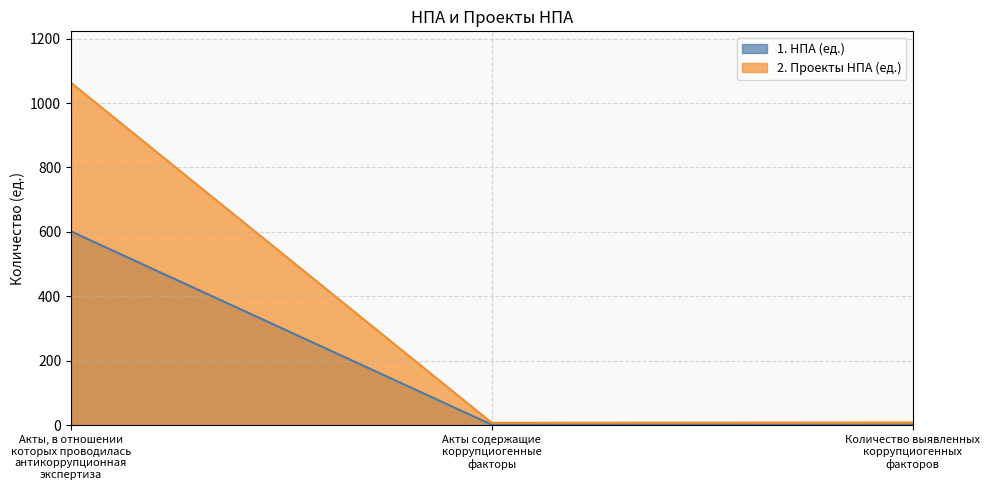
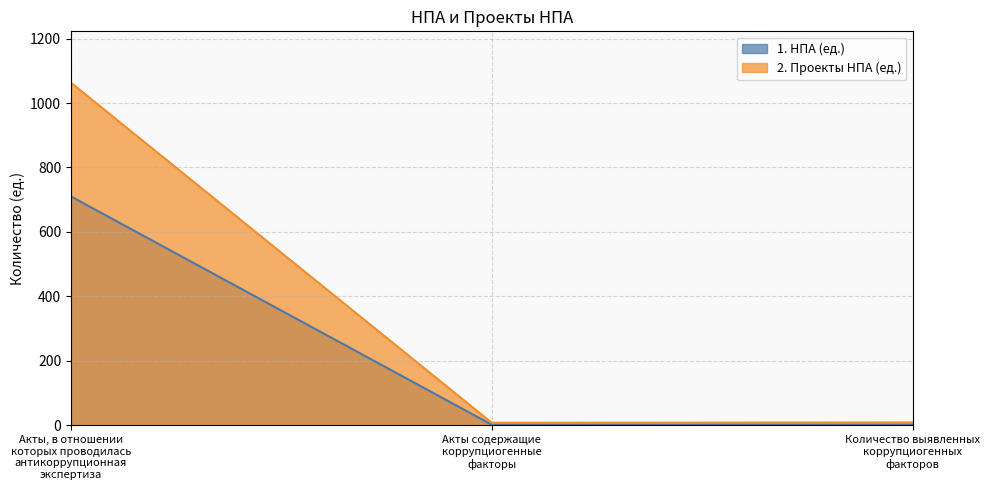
1. НПА (ед.), Акты, в отношении которых проводилась антикоррупционная экспертиза: 600 -> 710
